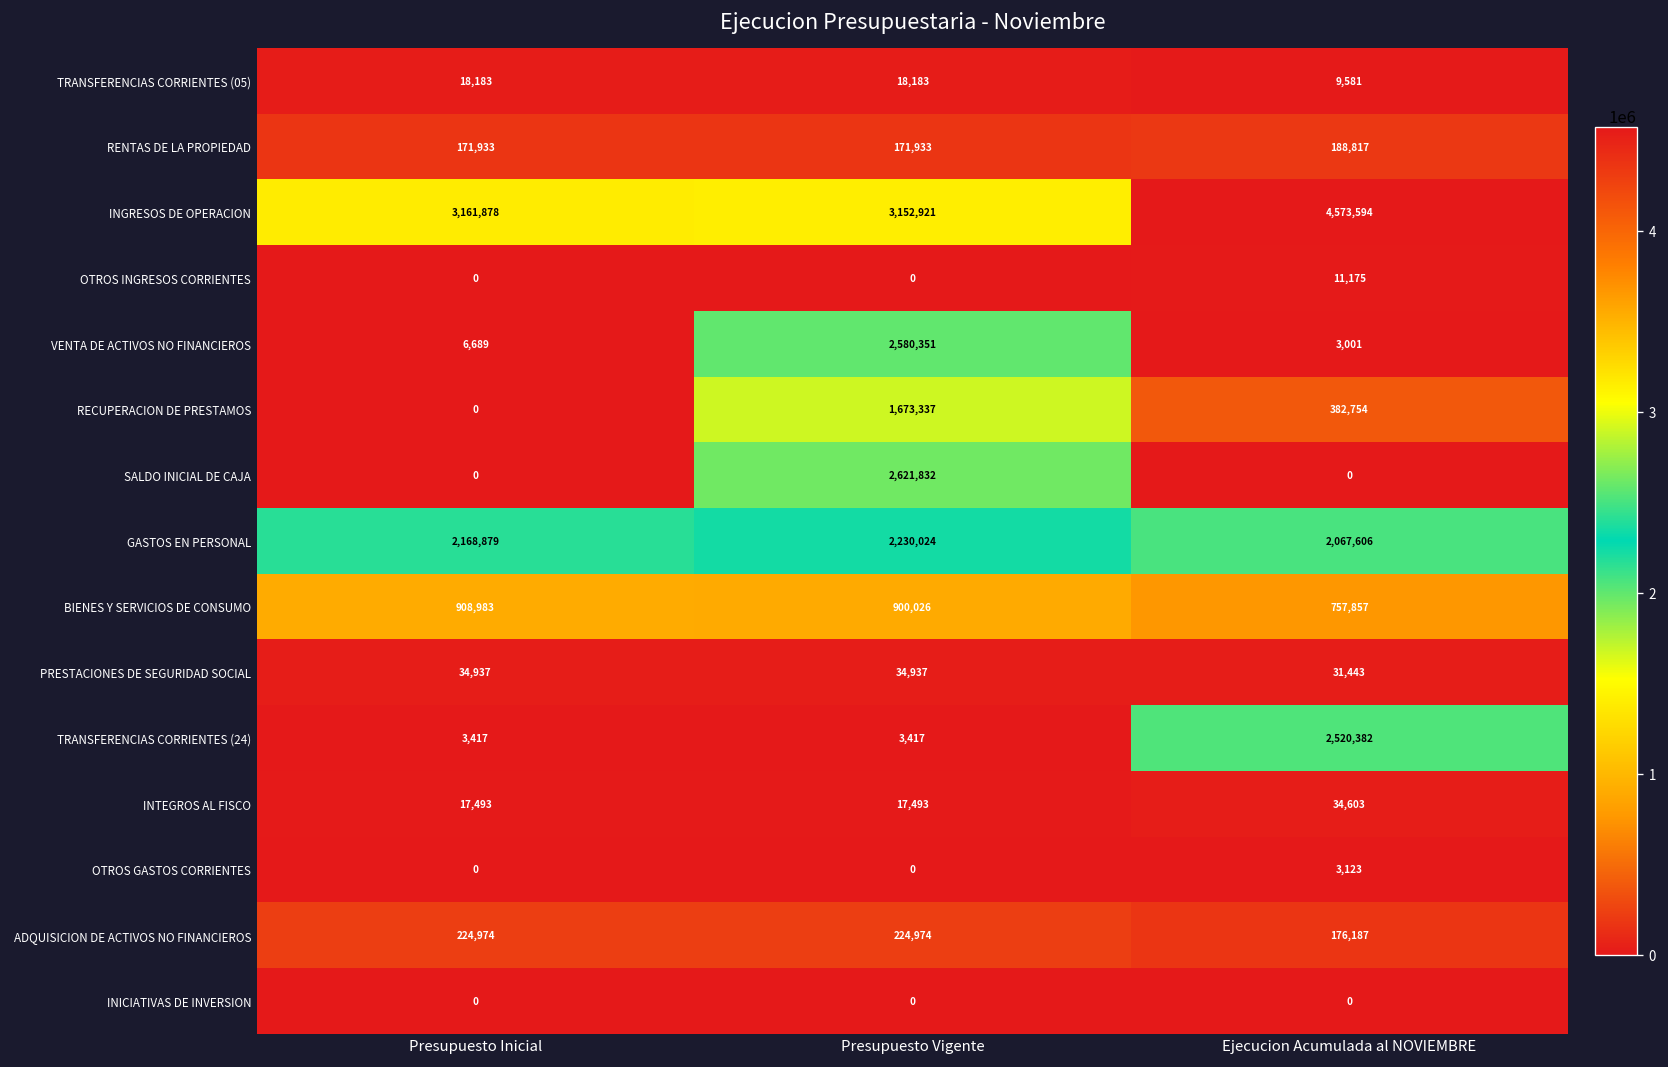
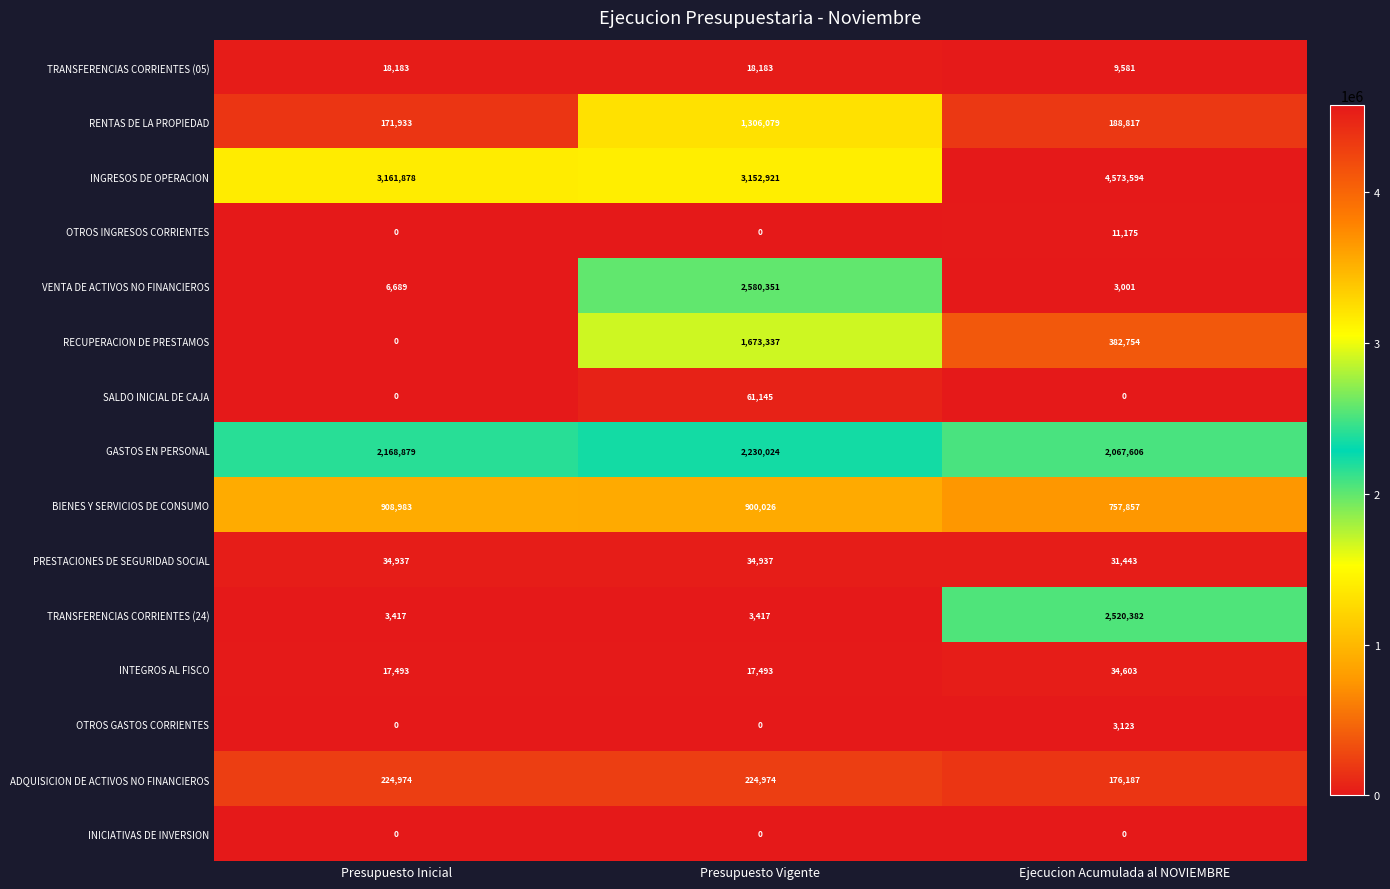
RENTAS DE LA PROPIEDAD, Presupuesto Vigente: 171,933 -> 1,306,079
SALDO INICIAL DE CAJA, Presupuesto Vigente: 2,621,832 -> 61,145
